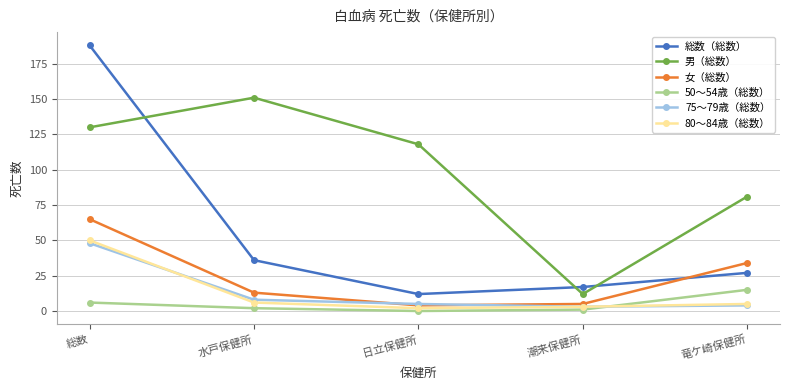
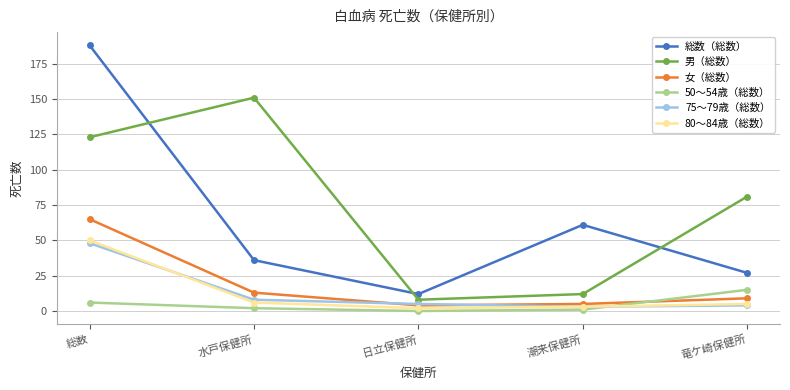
男（総数）, 総数: 130 -> 123
男（総数）, 日立保健所: 118 -> 8
総数（総数）, 潮来保健所: 17 -> 61
女（総数）, 竜ケ崎保健所: 34 -> 9
